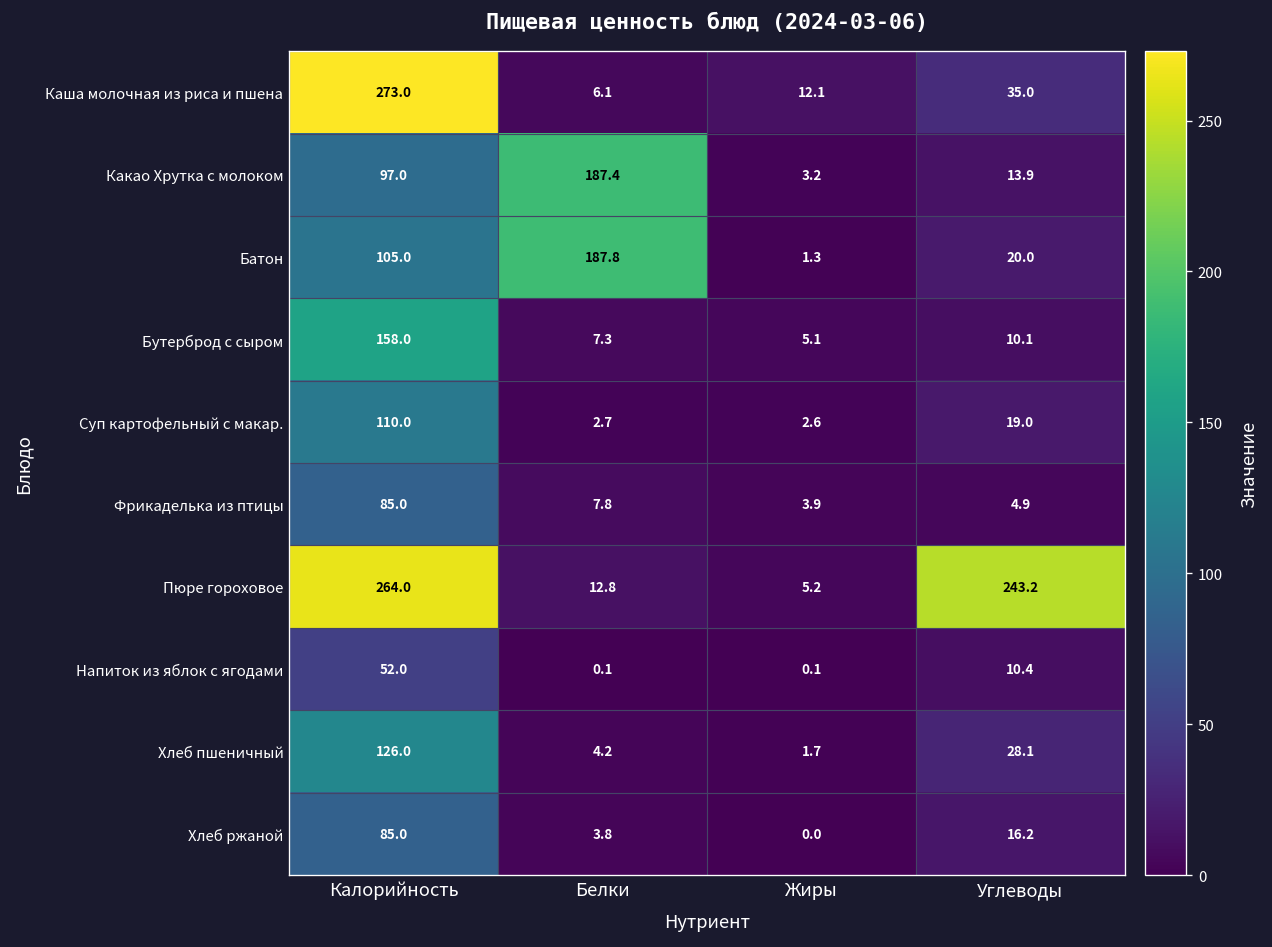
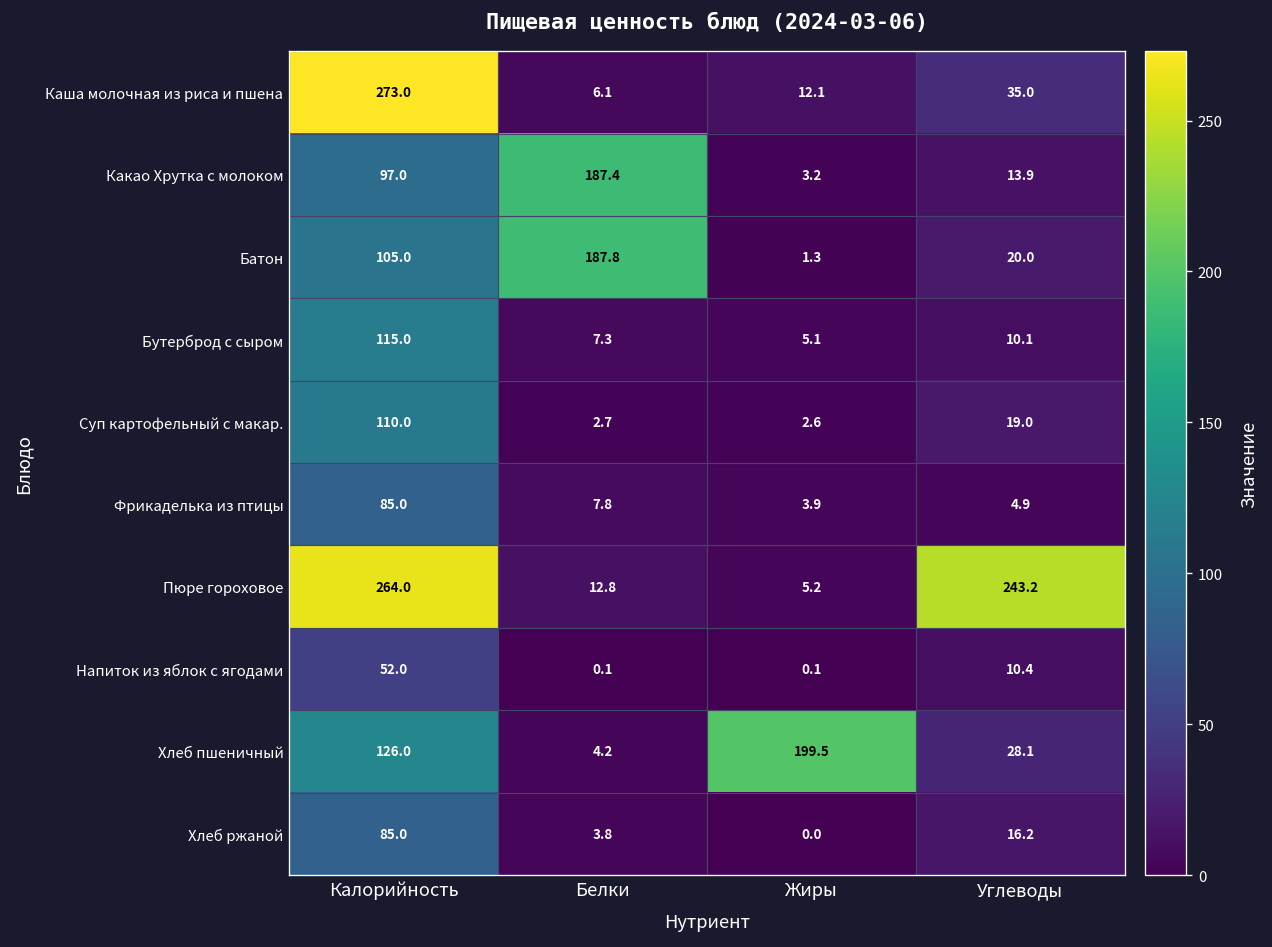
Бутерброд с сыром, Калорийность: 158.0 -> 115.0
Хлеб пшеничный, Жиры: 1.7 -> 199.5
